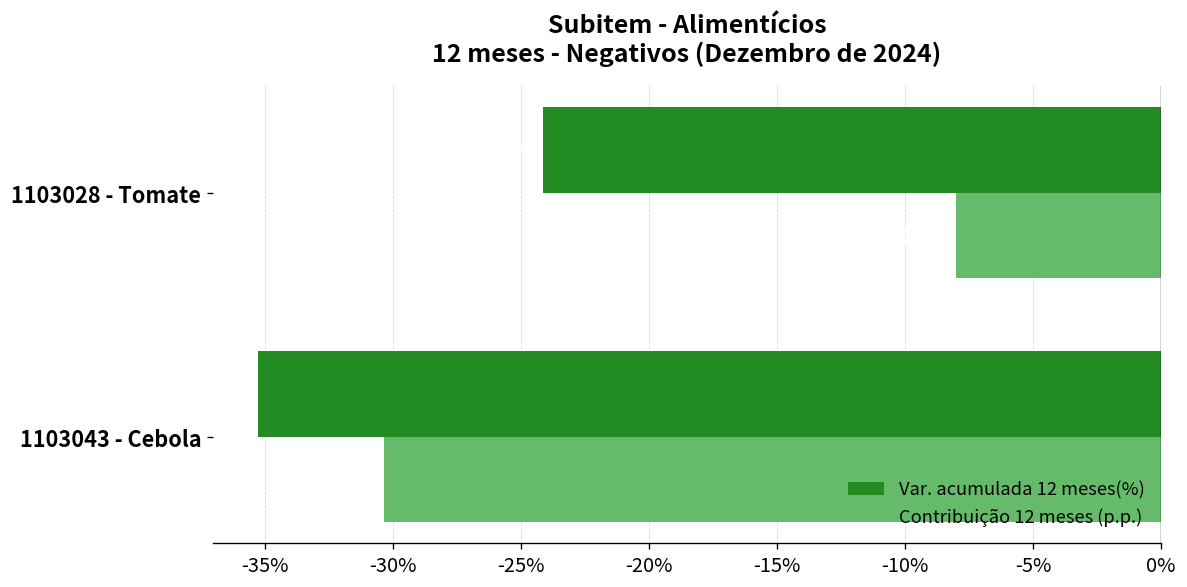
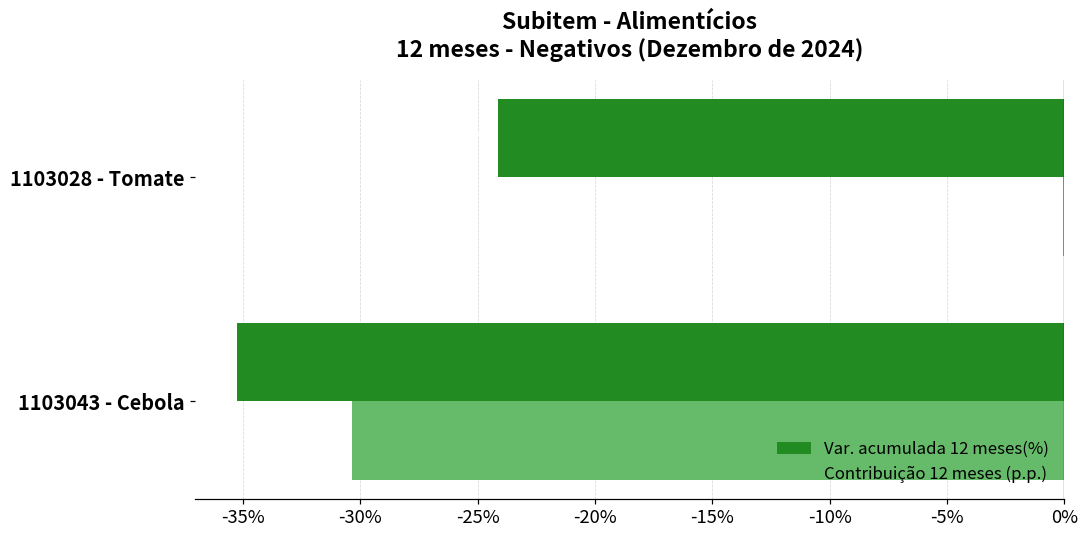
Contribuição 12 meses (p.p.), 1103028 - Tomate: -8.0% -> -0.1%
